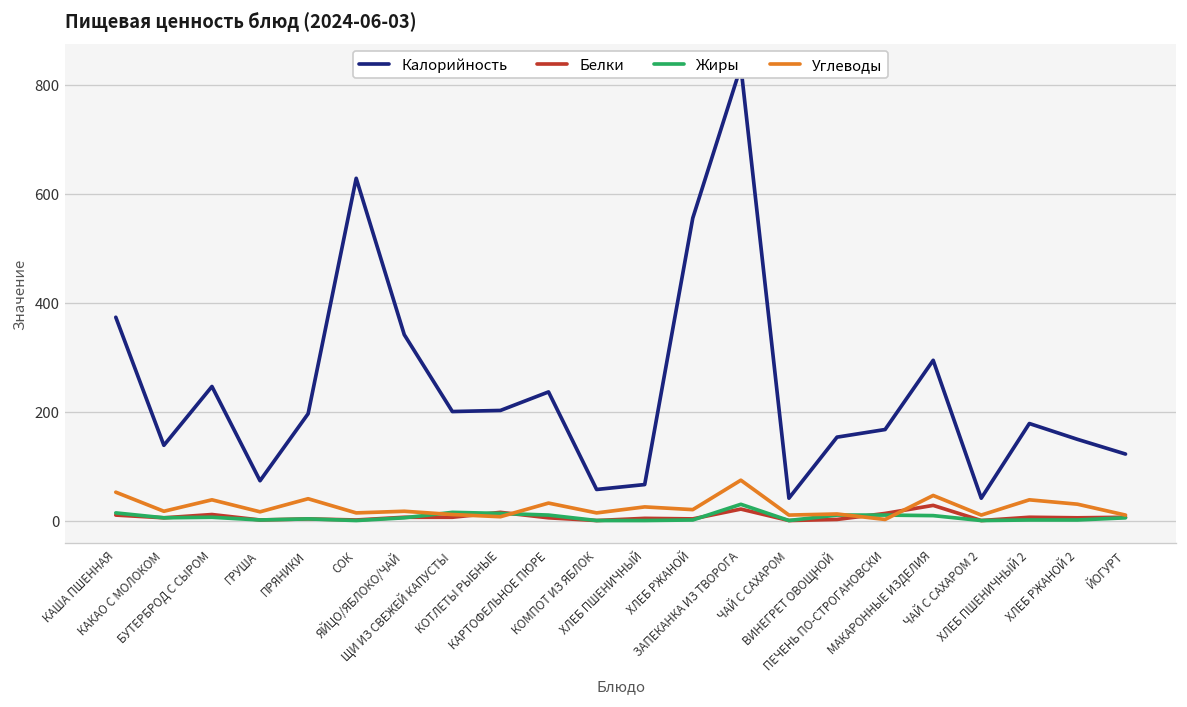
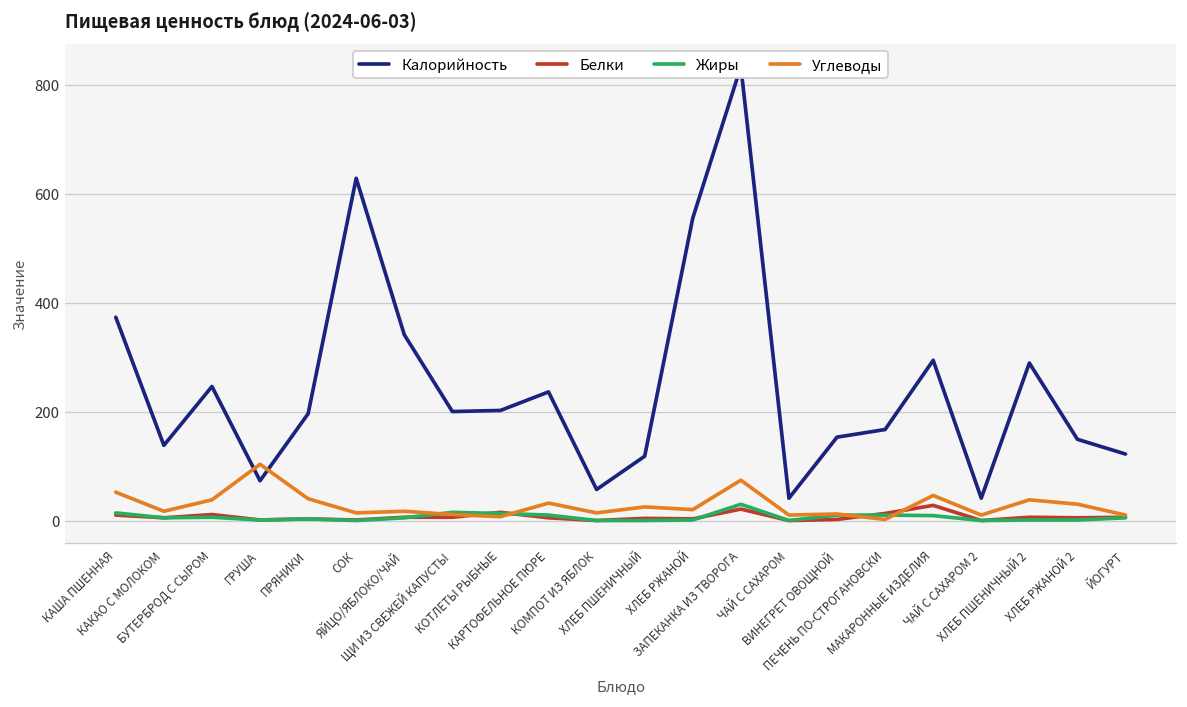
Углеводы, ГРУША: 20 -> 100
Калорийность, ХЛЕБ ПШЕНИЧНЫЙ: 70 -> 120
Калорийность, ХЛЕБ ПШЕНИЧНЫЙ 2: 180 -> 290
